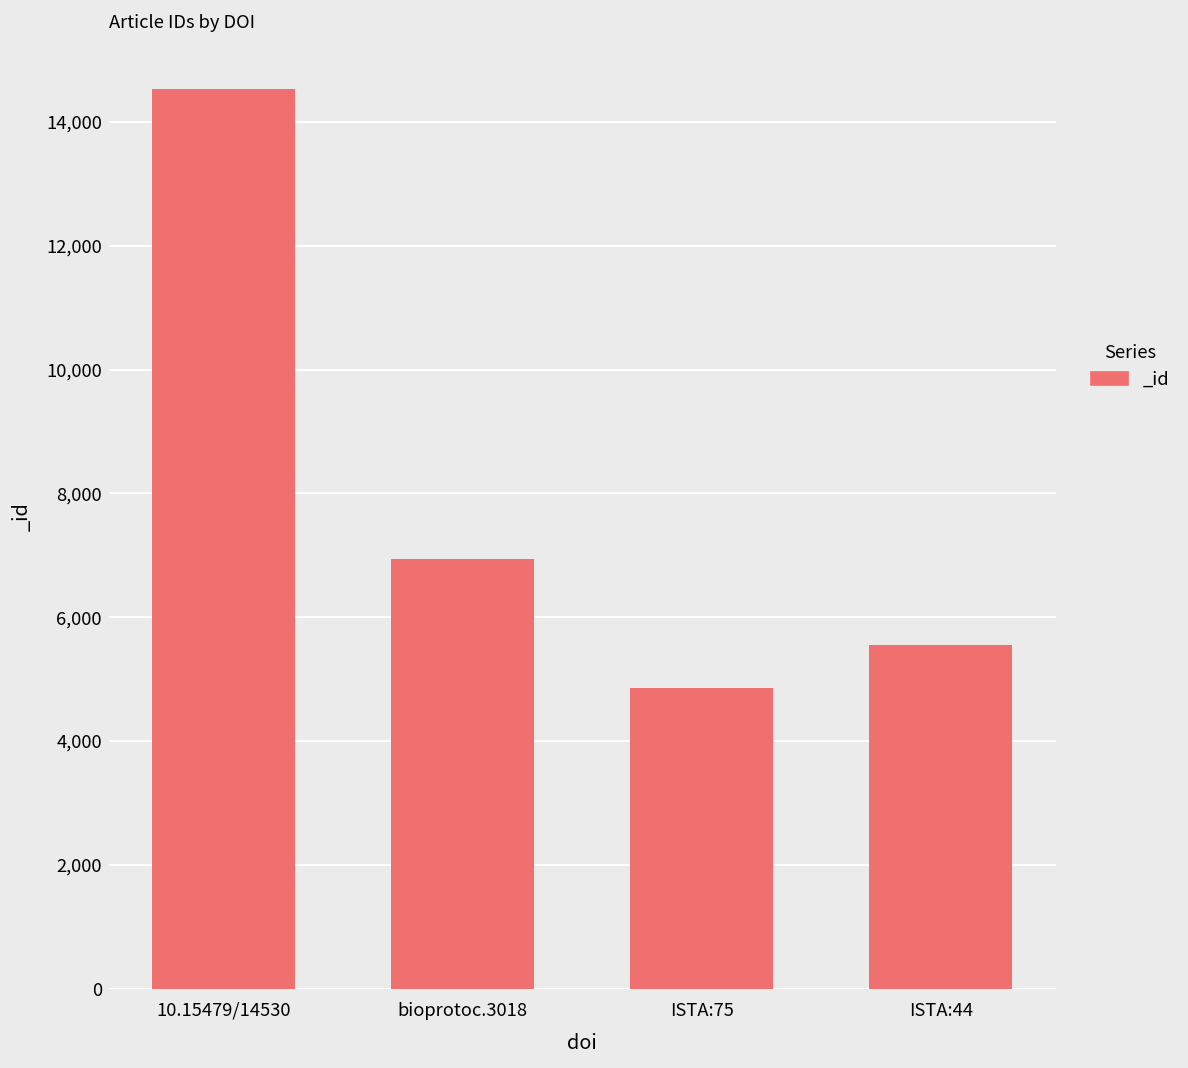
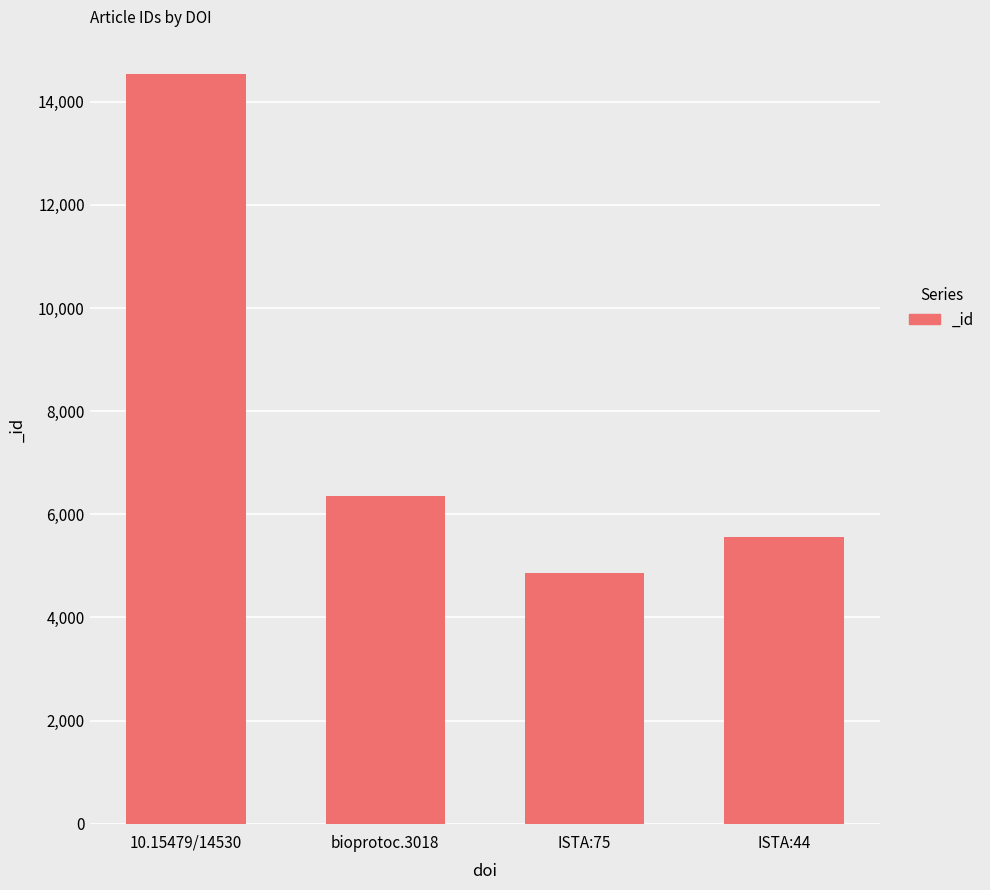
bioprotoc.3018: 6,900 -> 6,400
